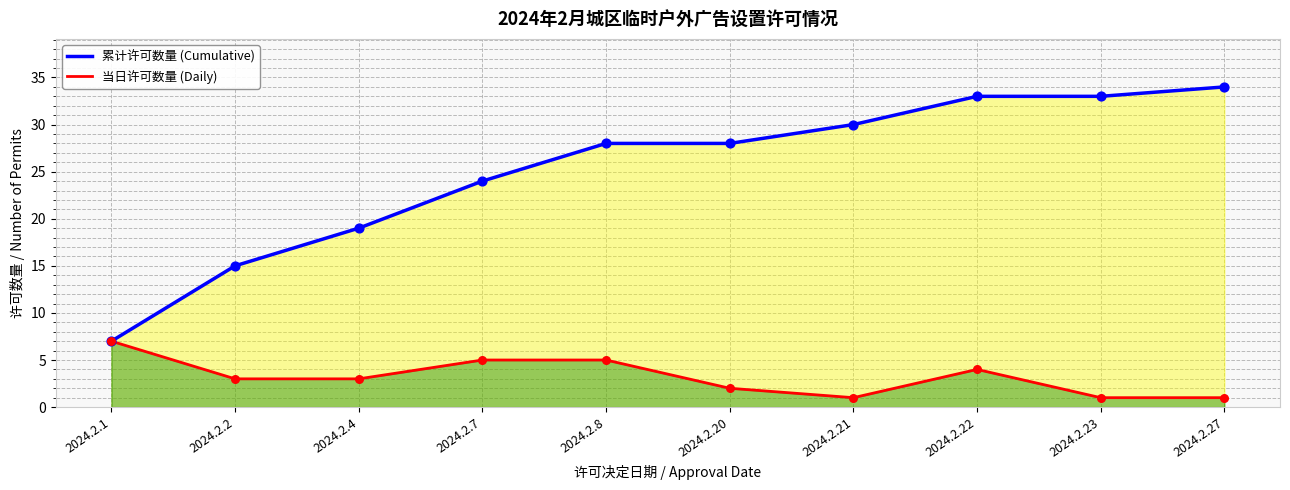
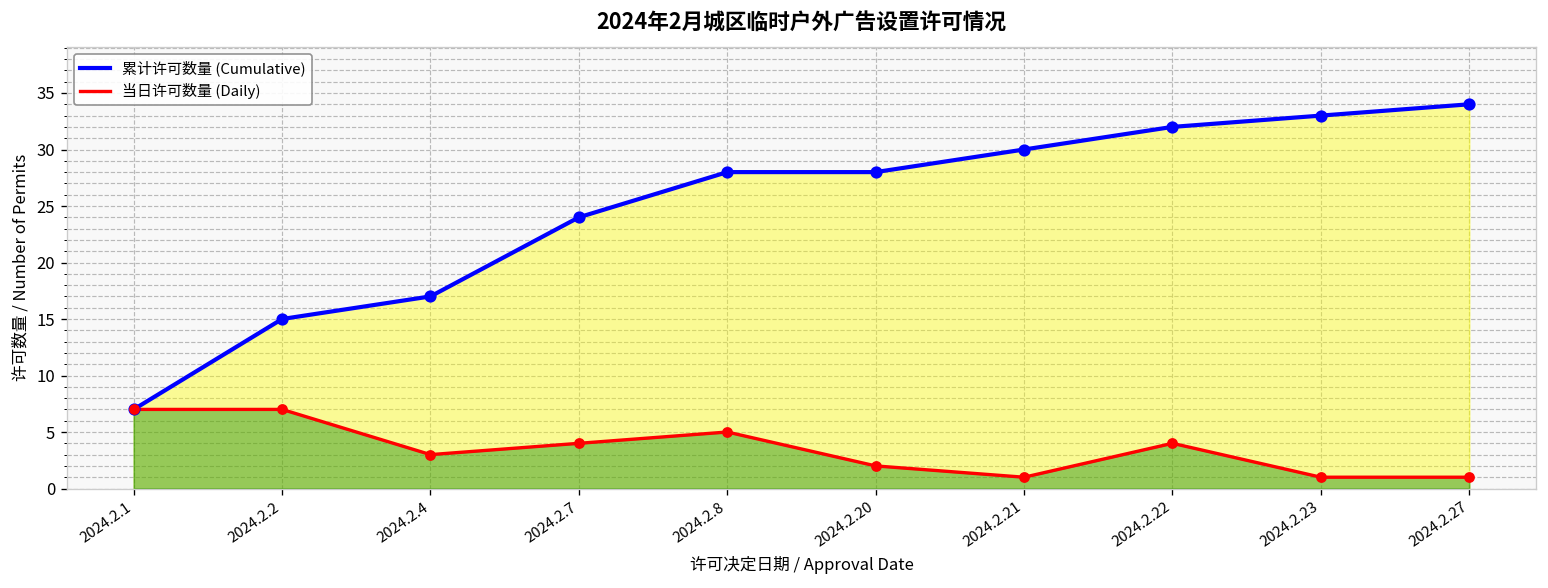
当日许可数量 (Daily), 2024.2.2: 3 -> 7
累计许可数量 (Cumulative), 2024.2.4: 19 -> 17
当日许可数量 (Daily), 2024.2.7: 5 -> 4
累计许可数量 (Cumulative), 2024.2.22: 33 -> 32
